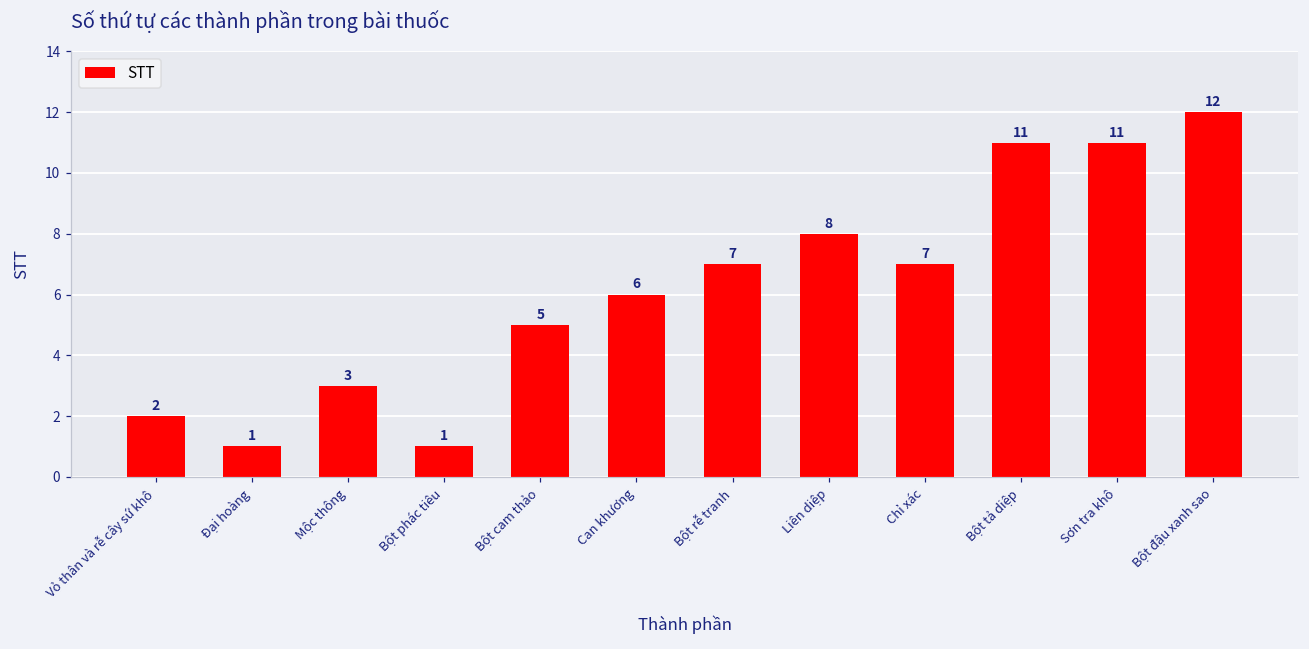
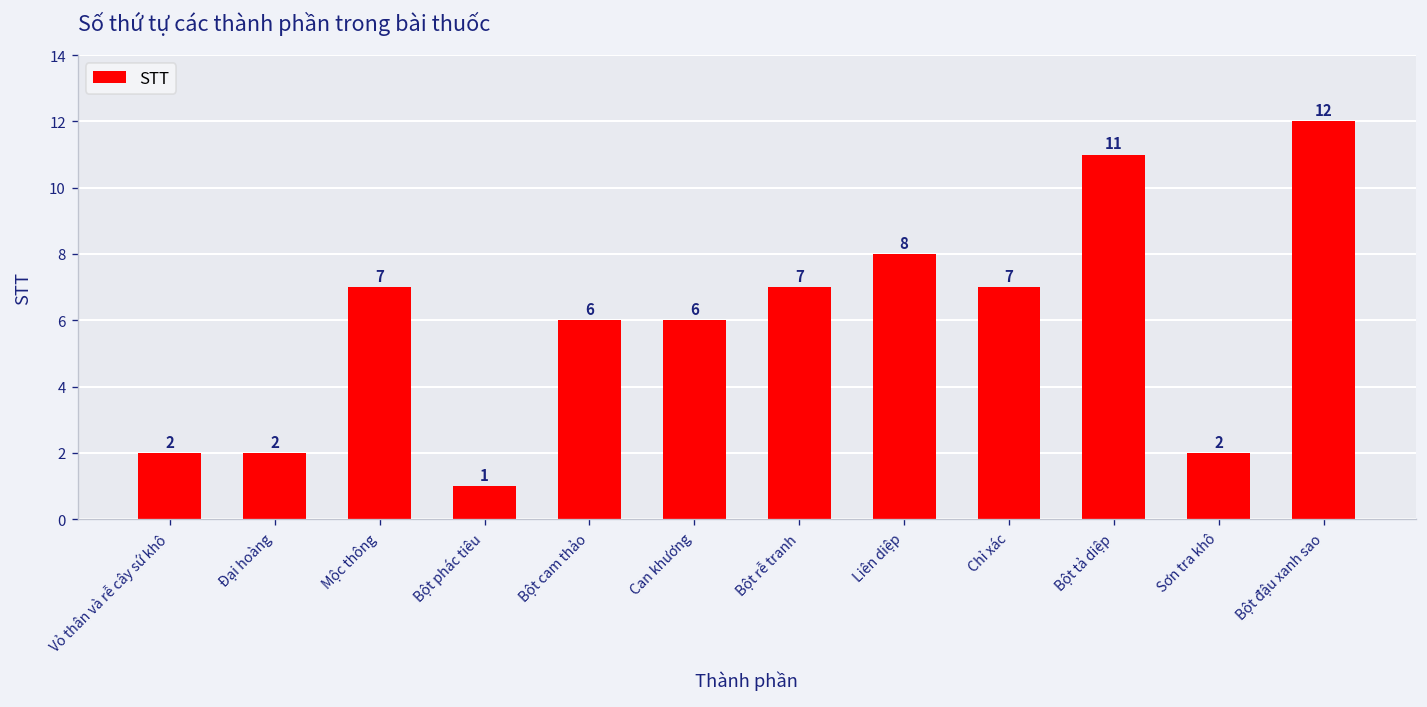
Đại hoàng: 1 -> 2
Mộc thông: 3 -> 7
Bột cam thảo: 5 -> 6
Sơn tra khô: 11 -> 2
